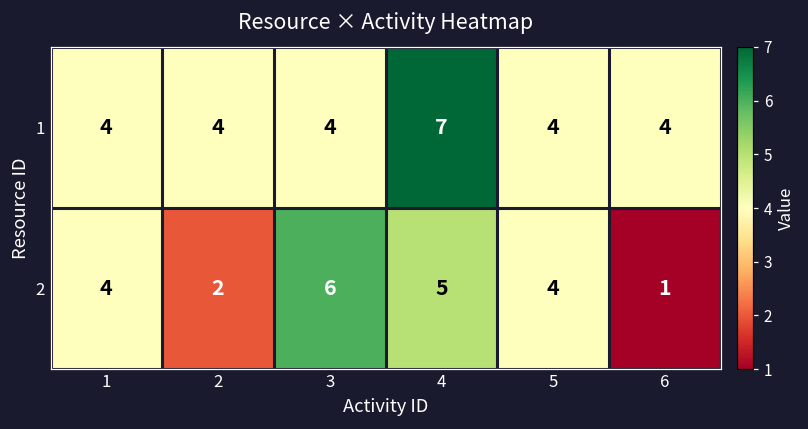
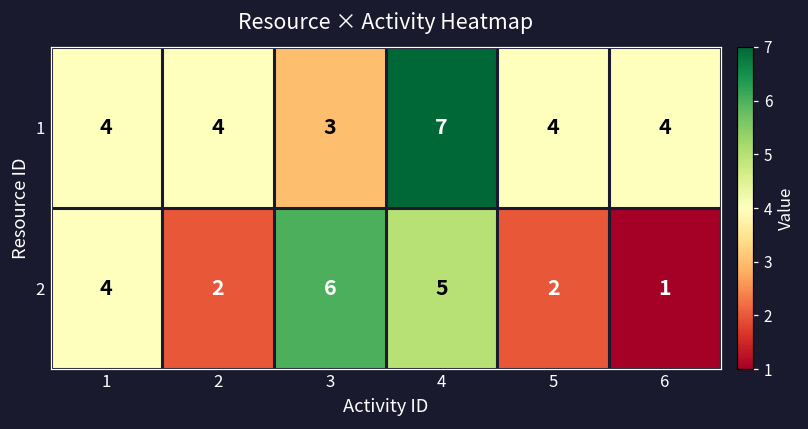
1, 3: 4 -> 3
2, 5: 4 -> 2
